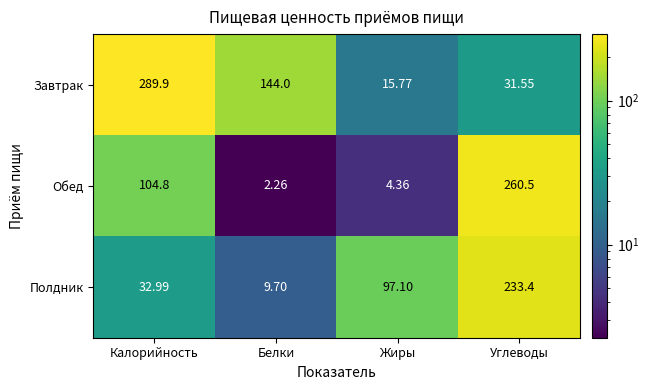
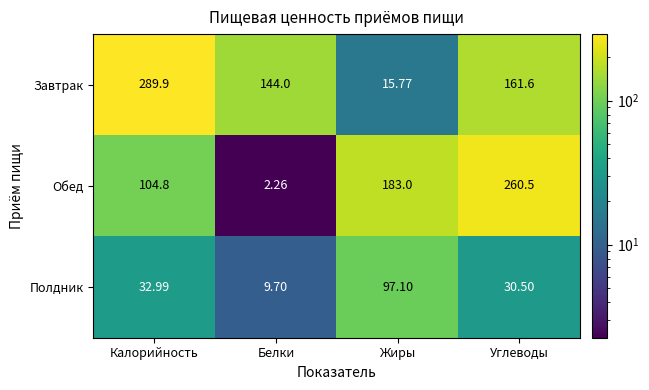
Завтрак, Углеводы: 31.55 -> 161.6
Обед, Жиры: 4.36 -> 183.0
Полдник, Углеводы: 233.4 -> 30.50
